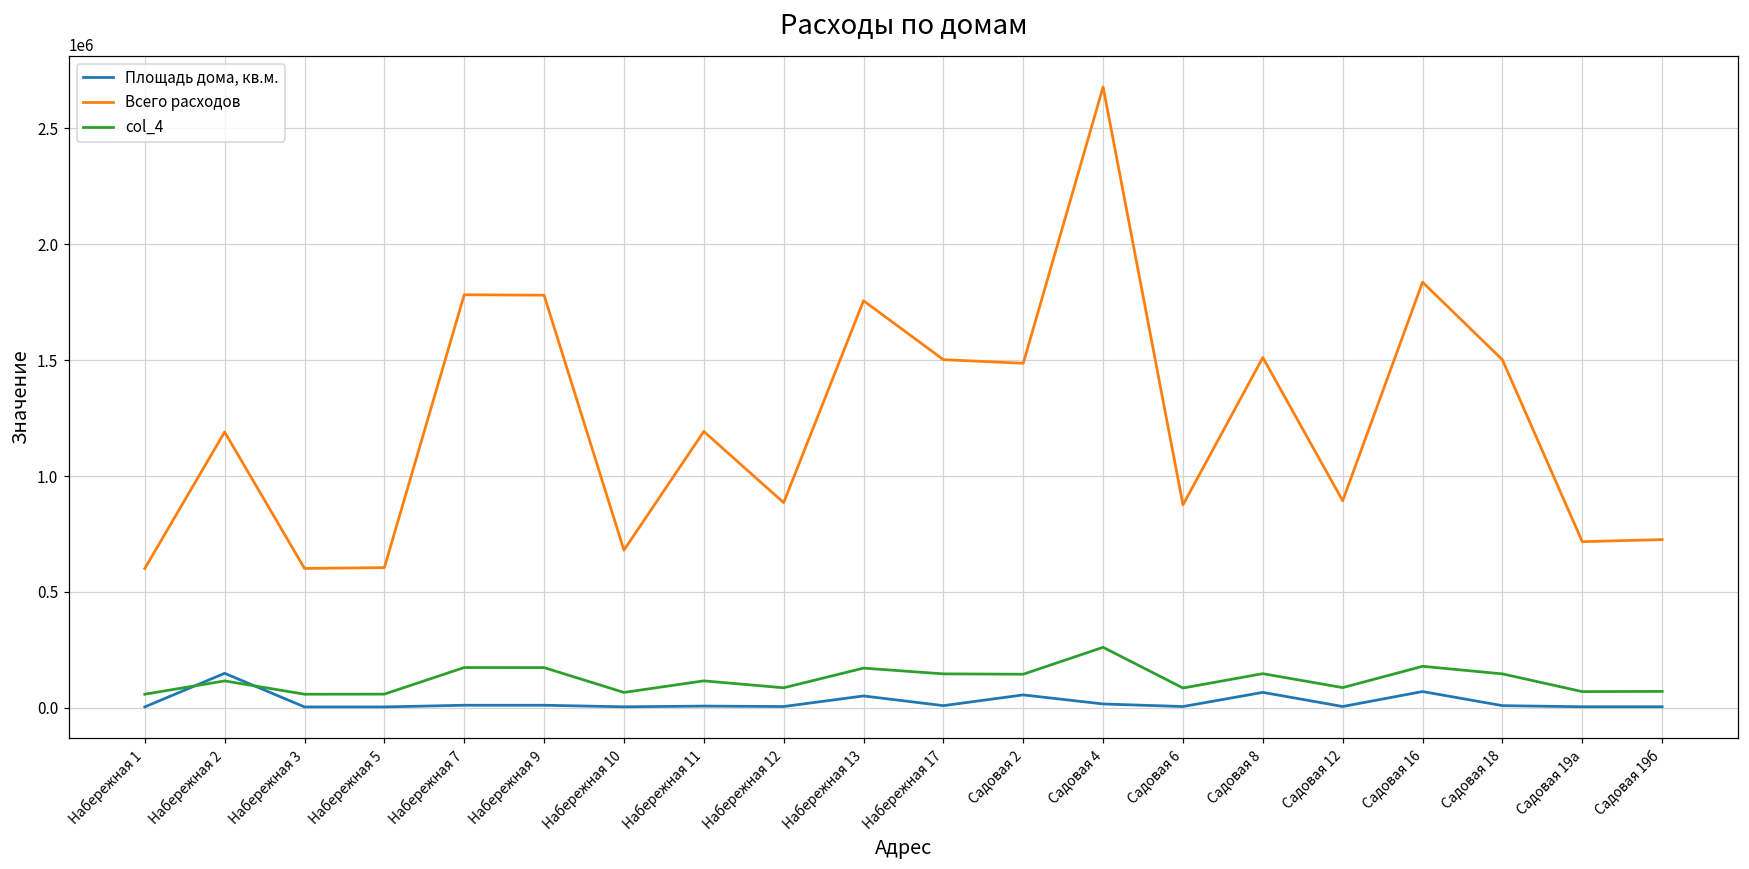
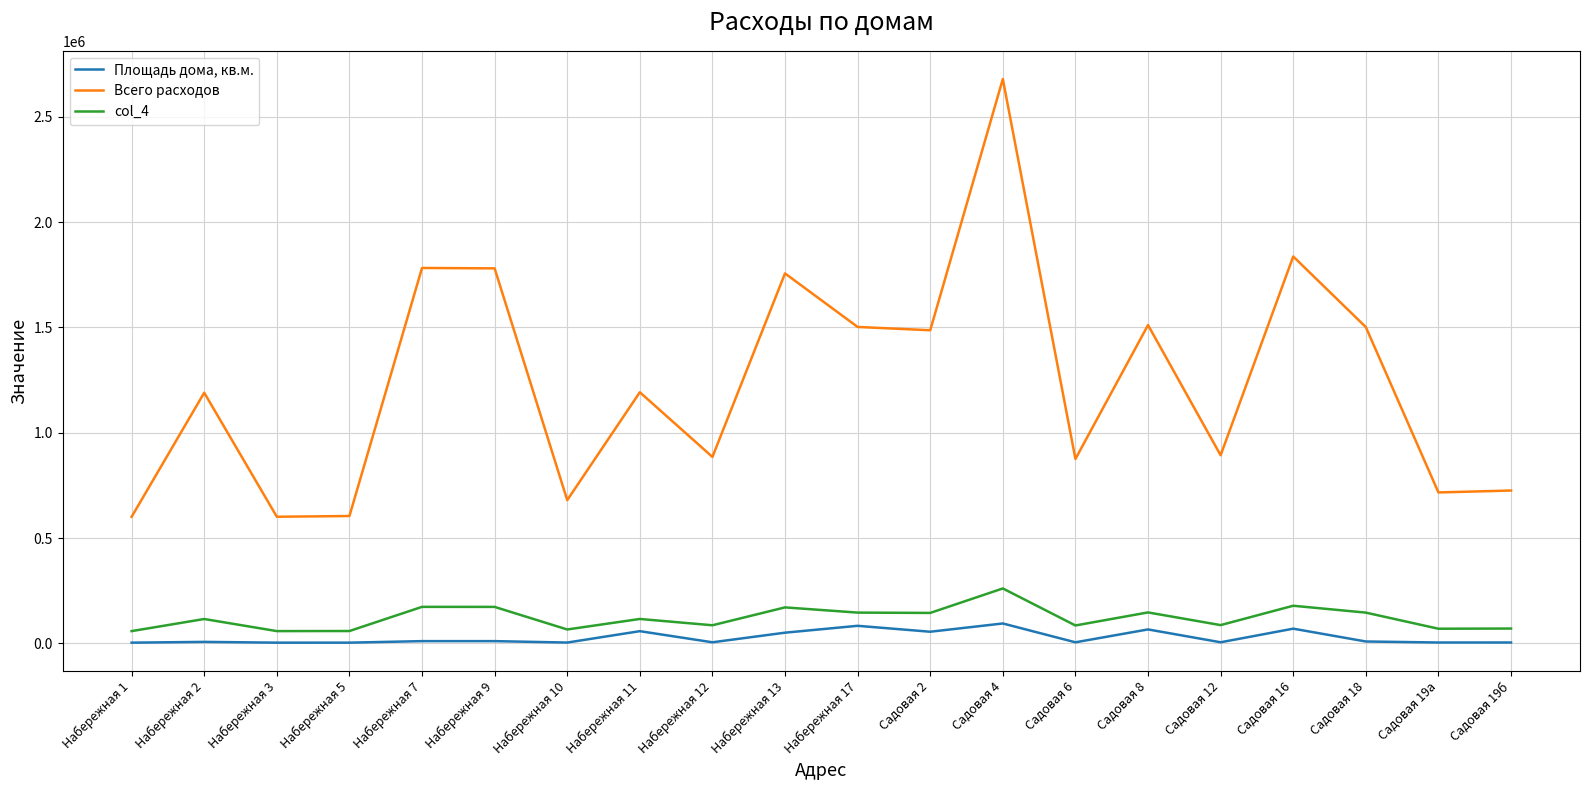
Площадь дома, кв.м., Набережная 2: 150000 -> 10000
Площадь дома, кв.м., Набережная 11: 10000 -> 60000
Площадь дома, кв.м., Набережная 17: 10000 -> 80000
Площадь дома, кв.м., Садовая 4: 20000 -> 90000
